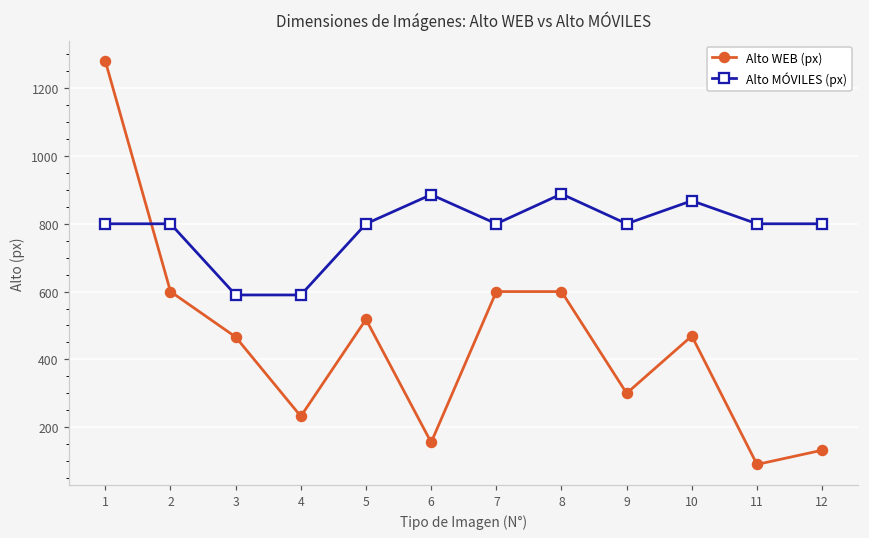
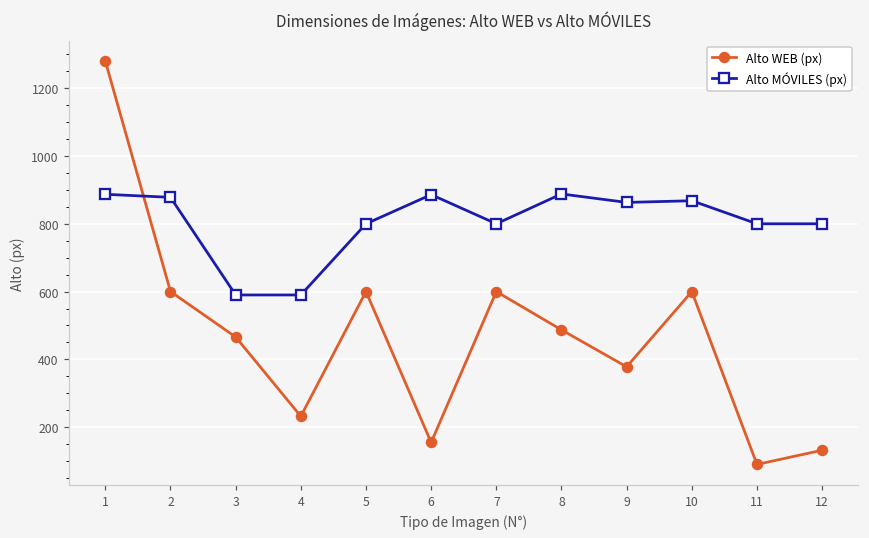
Alto MÓVILES (px), 1: 800 -> 890
Alto MÓVILES (px), 2: 800 -> 880
Alto WEB (px), 5: 520 -> 600
Alto WEB (px), 8: 600 -> 490
Alto WEB (px), 9: 300 -> 380
Alto MÓVILES (px), 9: 800 -> 860
Alto WEB (px), 10: 470 -> 600
